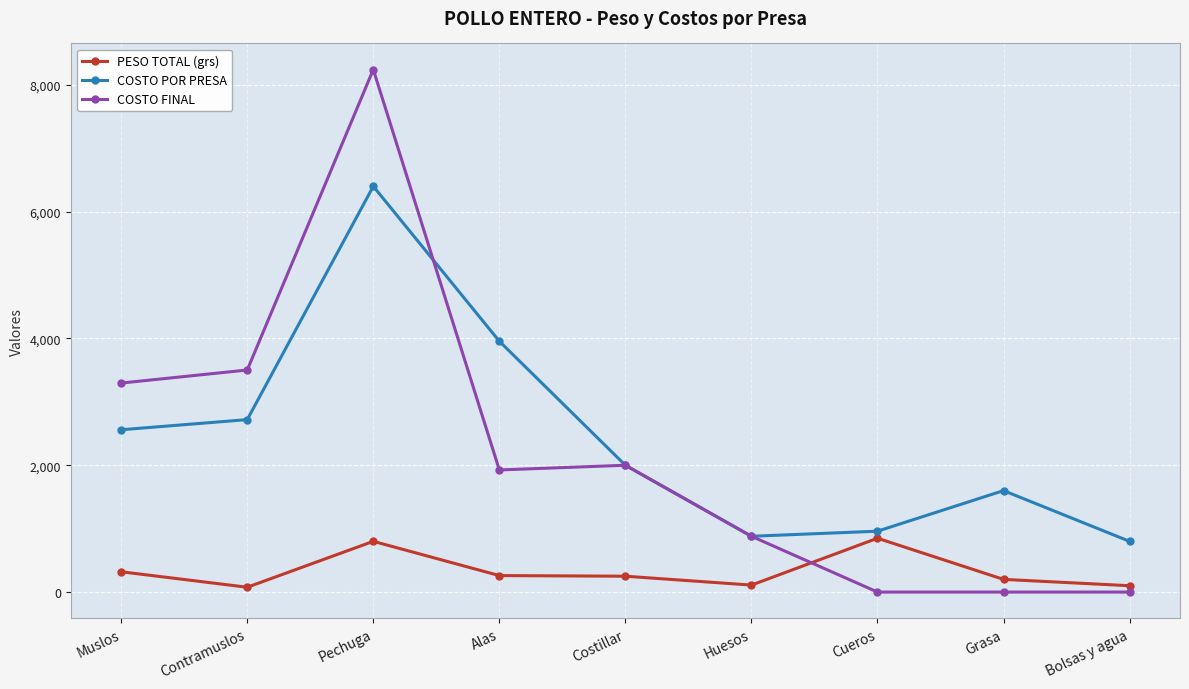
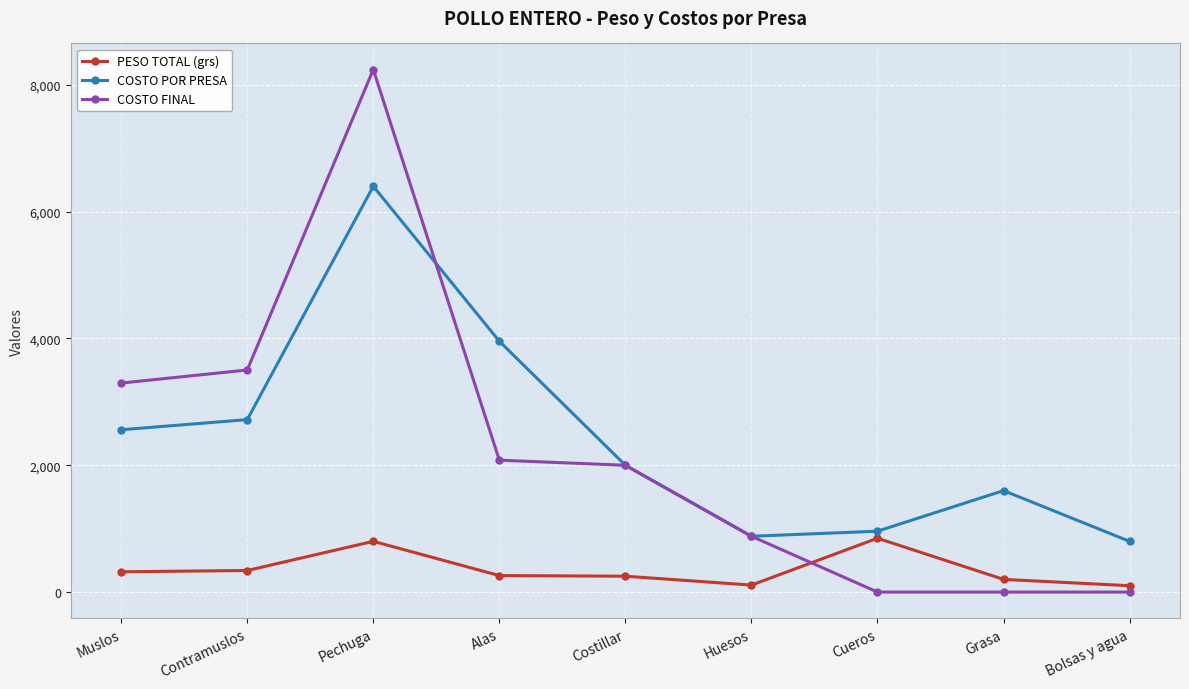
PESO TOTAL (grs), Contramuslos: 100 -> 300
COSTO FINAL, Alas: 1,900 -> 2,100
